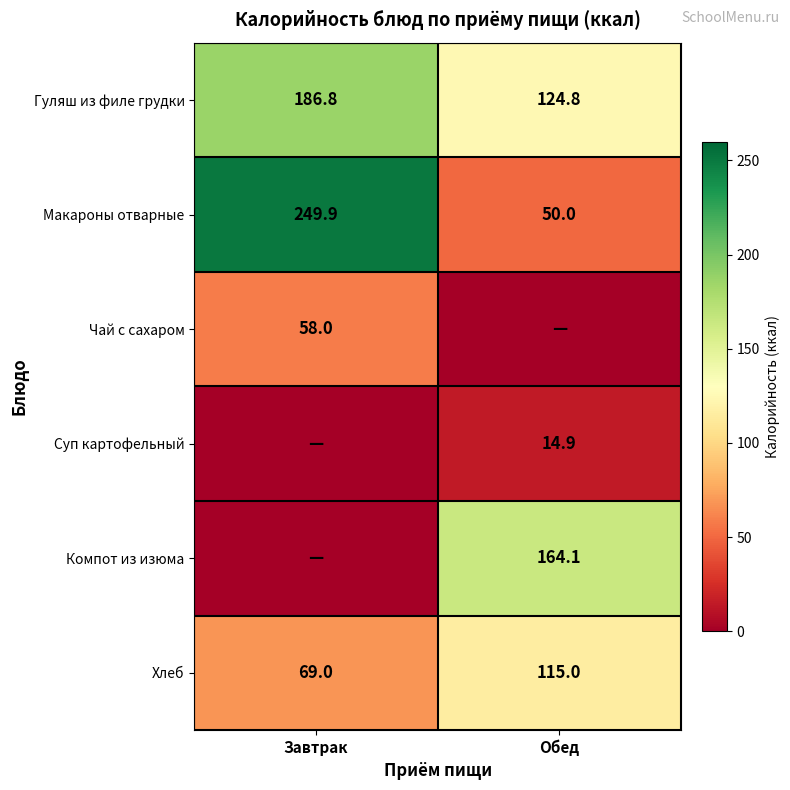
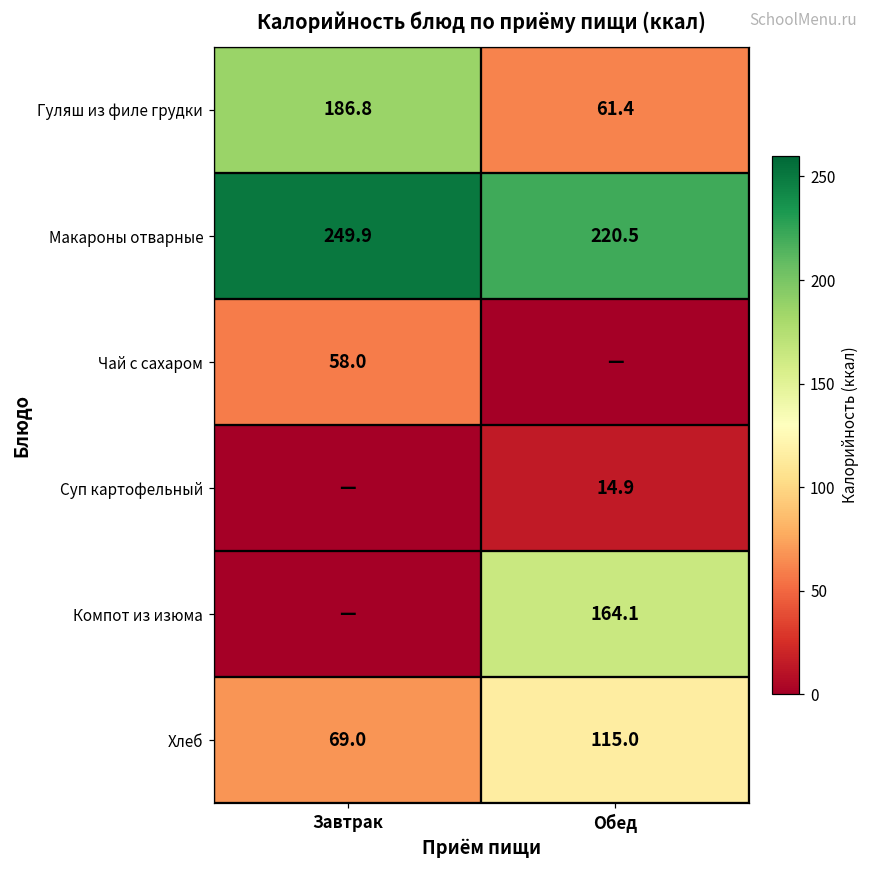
Гуляш из филе грудки, Обед: 124.8 -> 61.4
Макароны отварные, Обед: 50.0 -> 220.5
